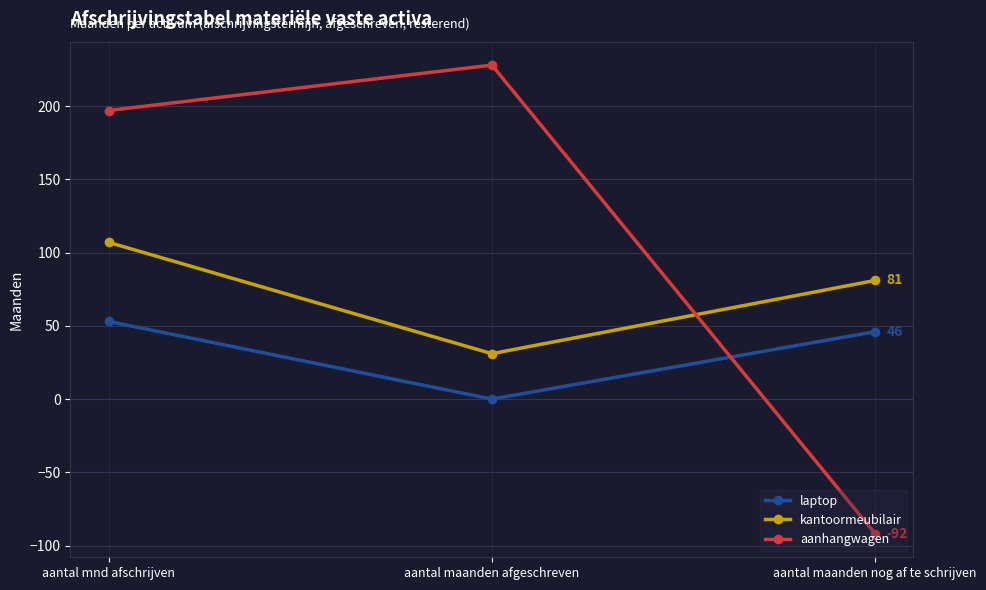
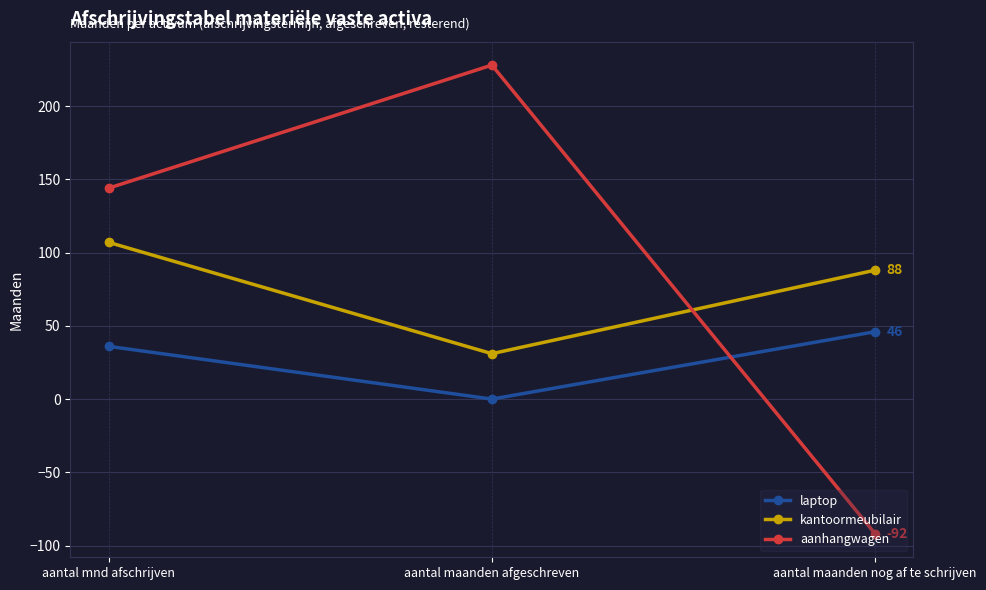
laptop, aantal mnd afschrijven: 53 -> 36
aanhangwagen, aantal mnd afschrijven: 197 -> 144
kantoormeubilair, aantal maanden nog af te schrijven: 81 -> 88
